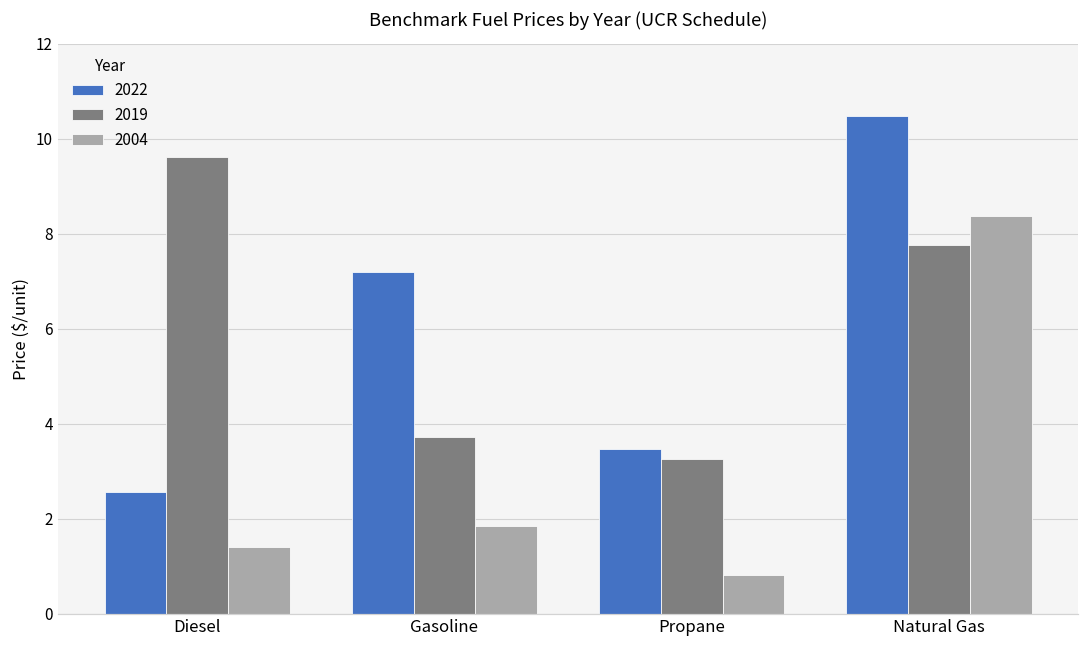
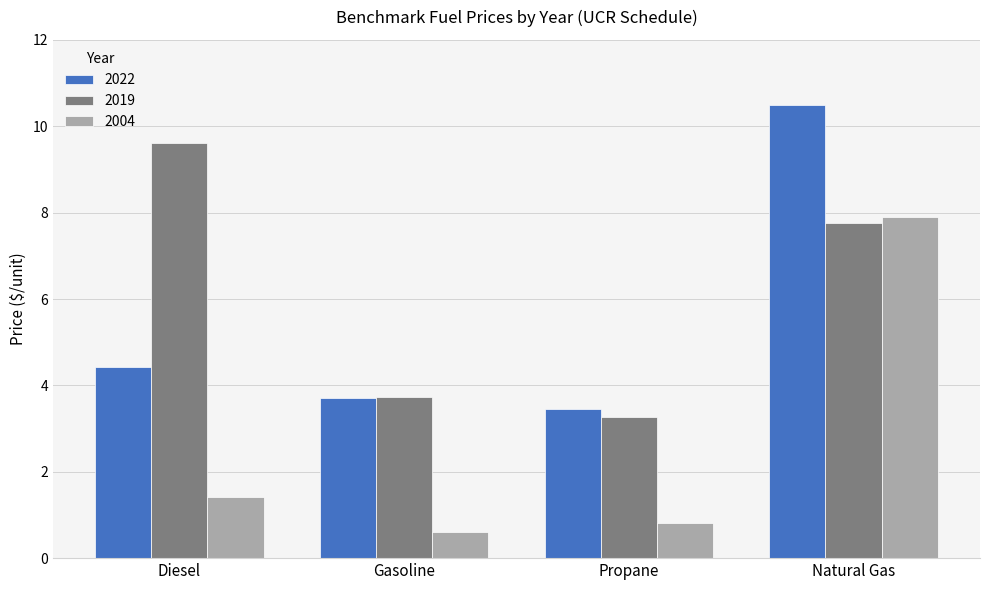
2022, Diesel: 2.6 -> 4.4
2022, Gasoline: 7.2 -> 3.7
2004, Gasoline: 1.9 -> 0.6
2004, Natural Gas: 8.4 -> 7.9
